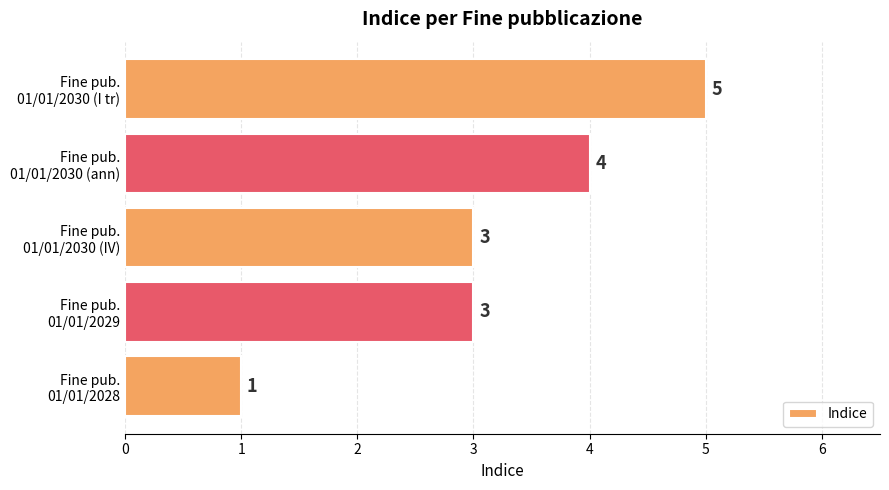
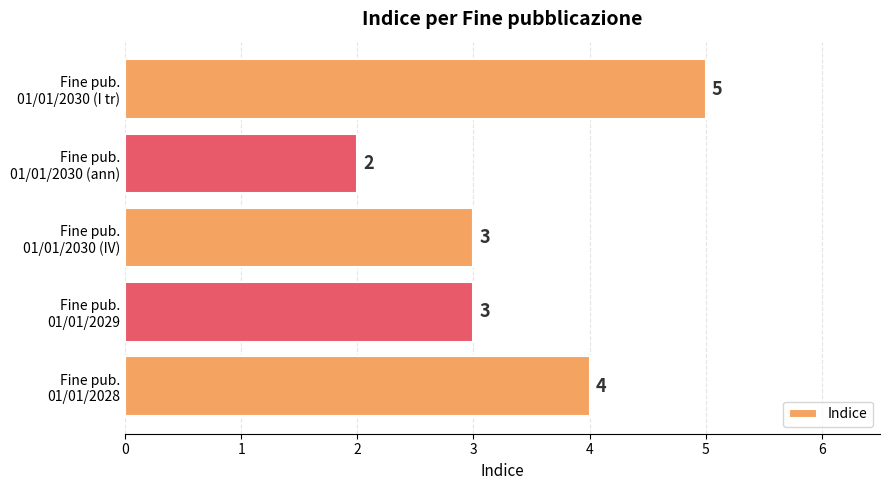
Fine pub. 01/01/2030 (ann): 4 -> 2
Fine pub. 01/01/2028: 1 -> 4
